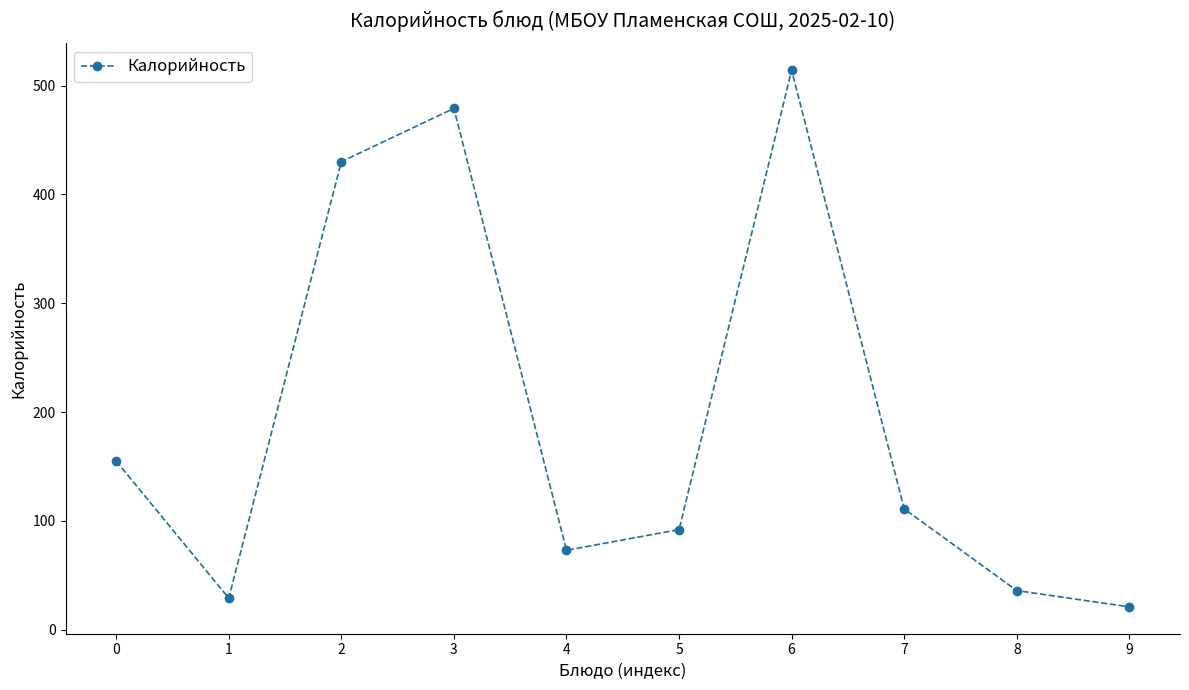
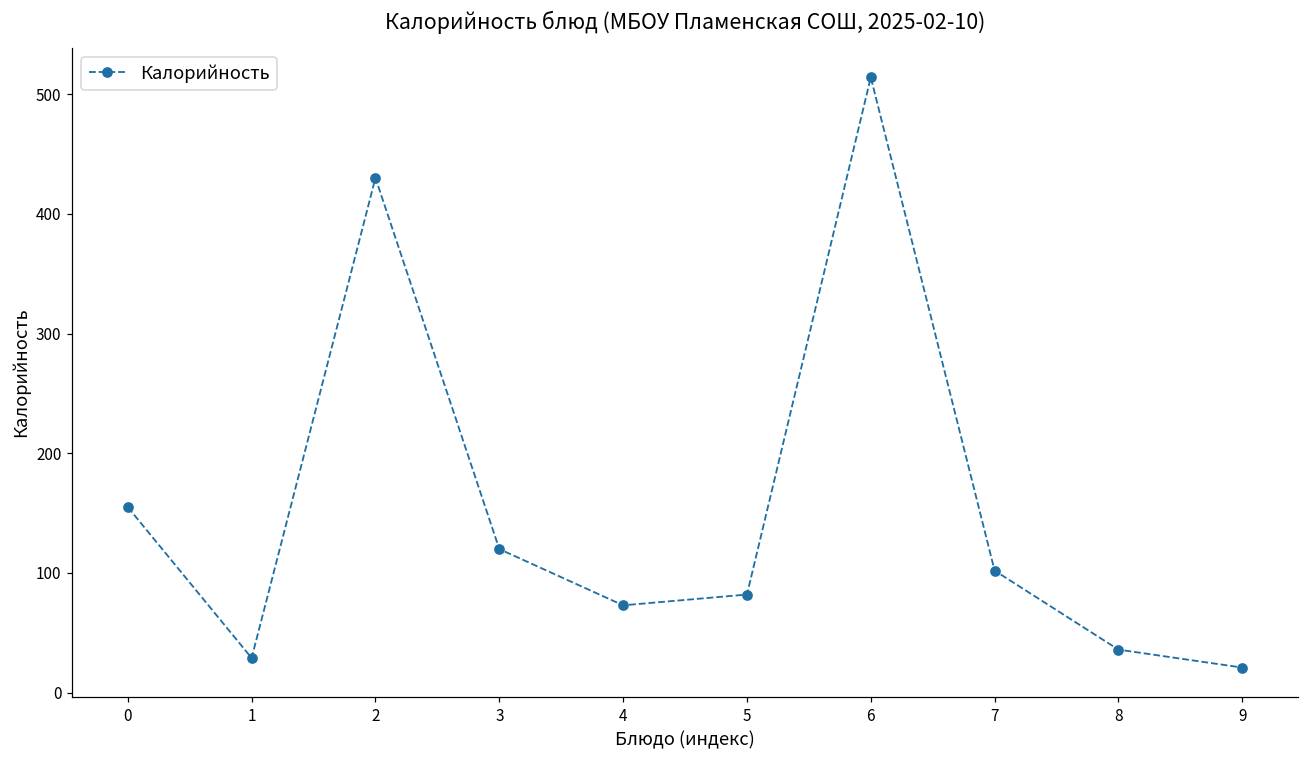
3: 479 -> 120
5: 92 -> 82
7: 111 -> 102
